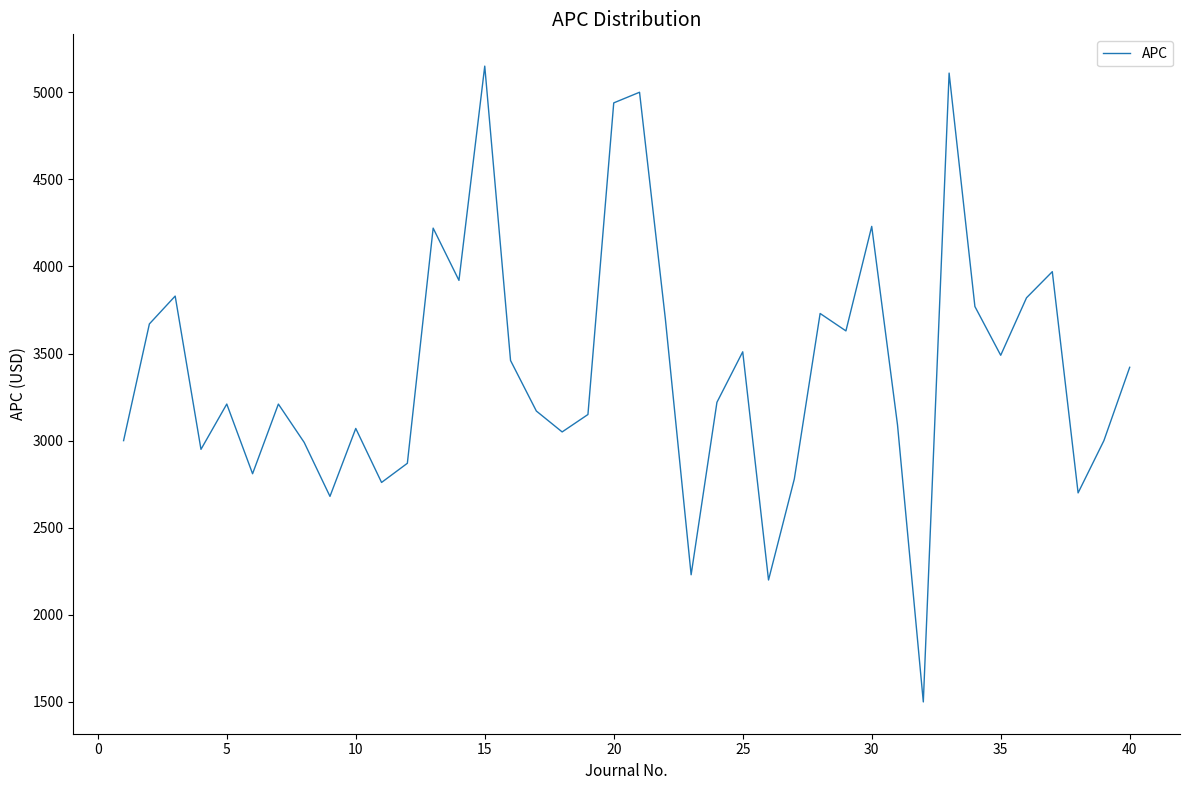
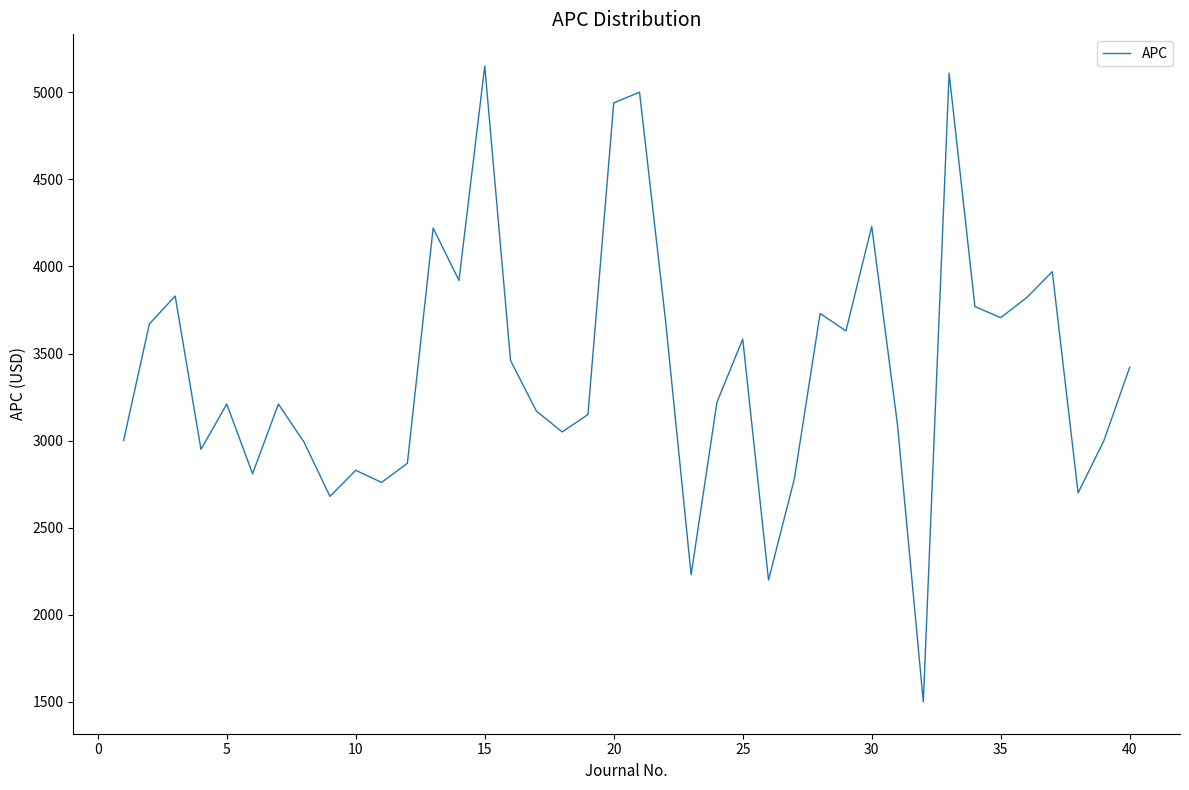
10: 3070 -> 2830
25: 3510 -> 3580
35: 3490 -> 3710
